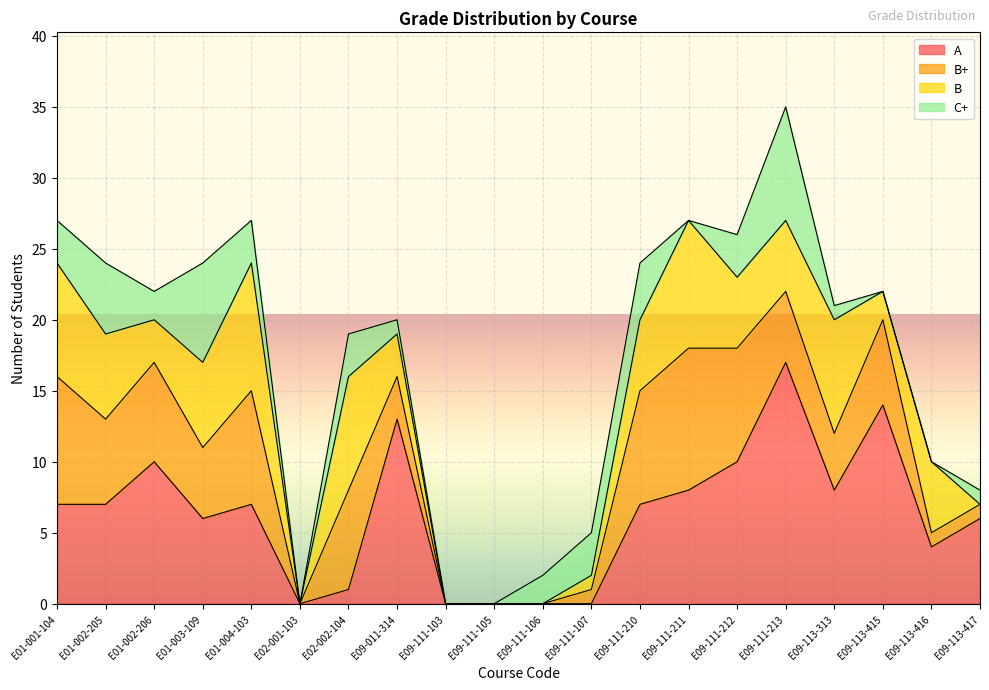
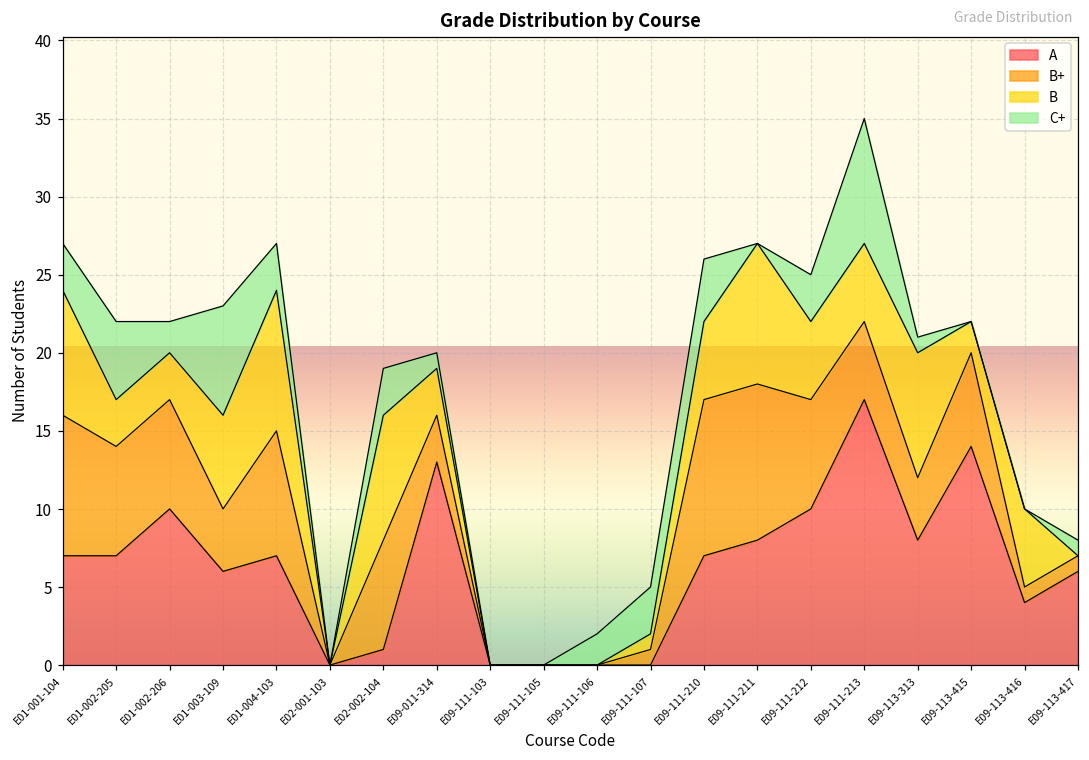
B+, E01-002-205: 6 -> 7
B, E01-002-205: 6 -> 3
B+, E01-003-109: 5 -> 4
B+, E09-111-210: 8 -> 10
B+, E09-111-212: 8 -> 7
